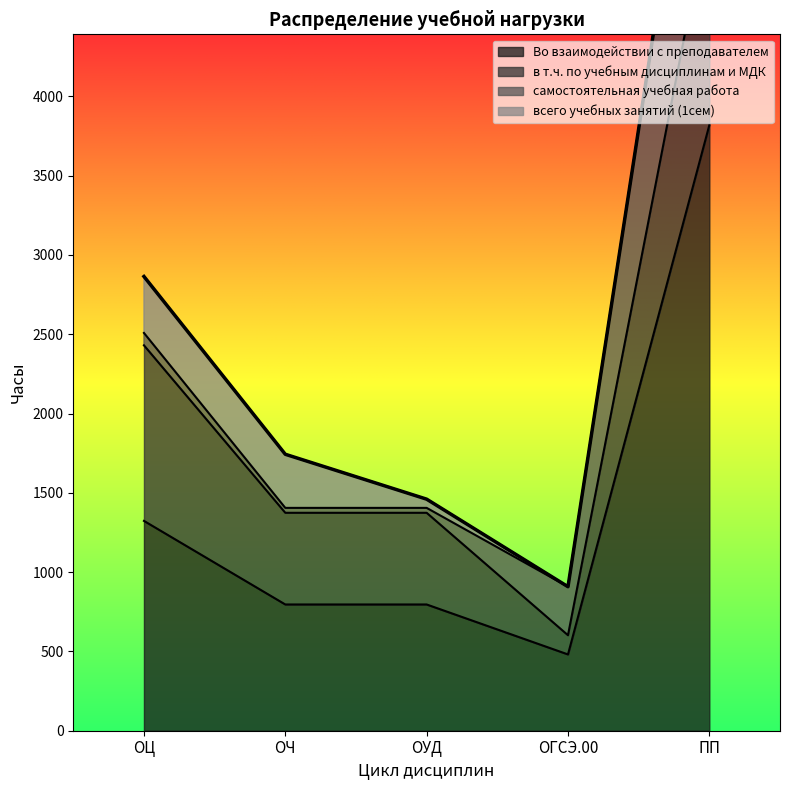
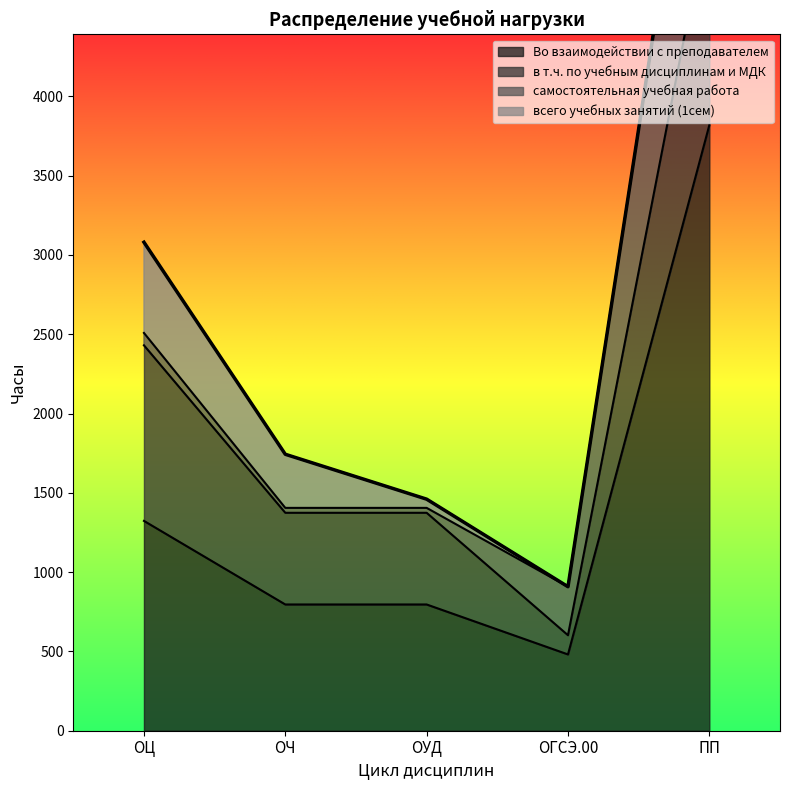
всего учебных занятий (1сем), ОЦ: 360 -> 570
